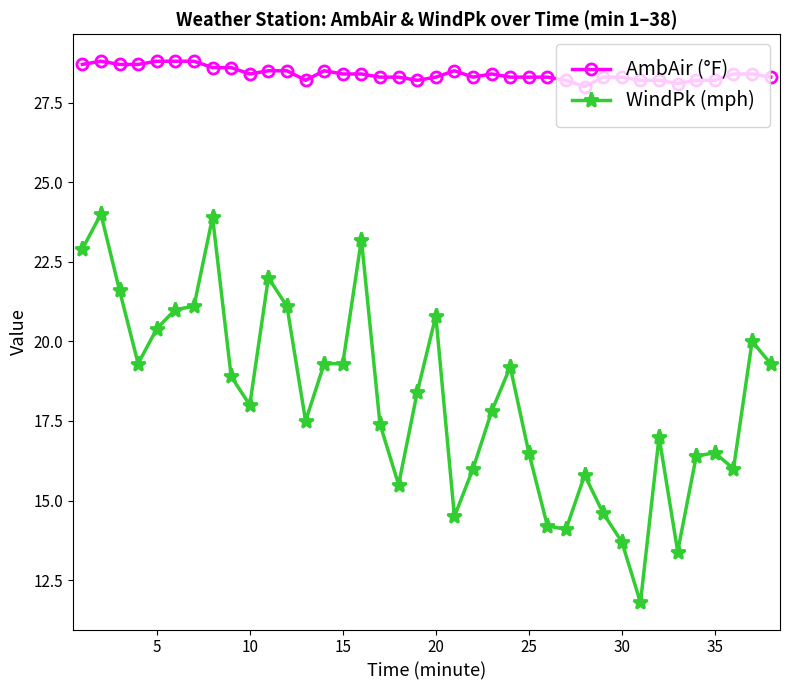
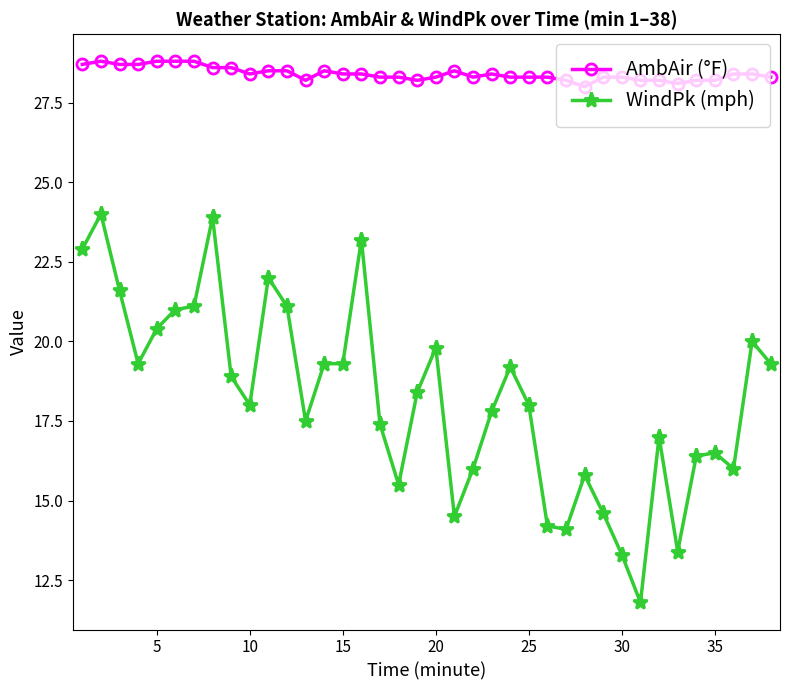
WindPk (mph), 20: 20.8 -> 19.8
WindPk (mph), 25: 16.5 -> 18.0
WindPk (mph), 30: 13.7 -> 13.3
